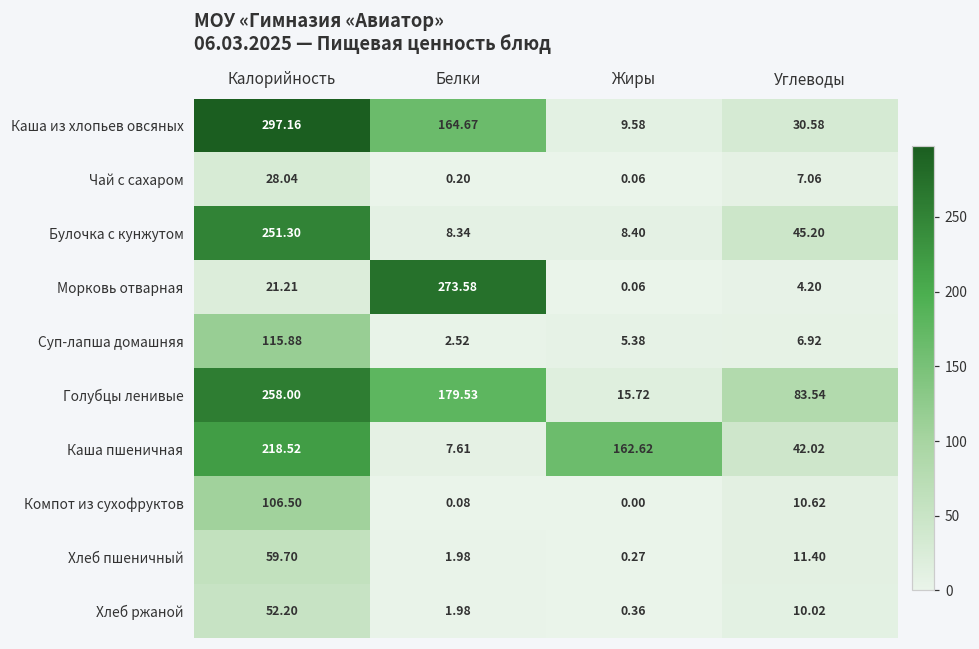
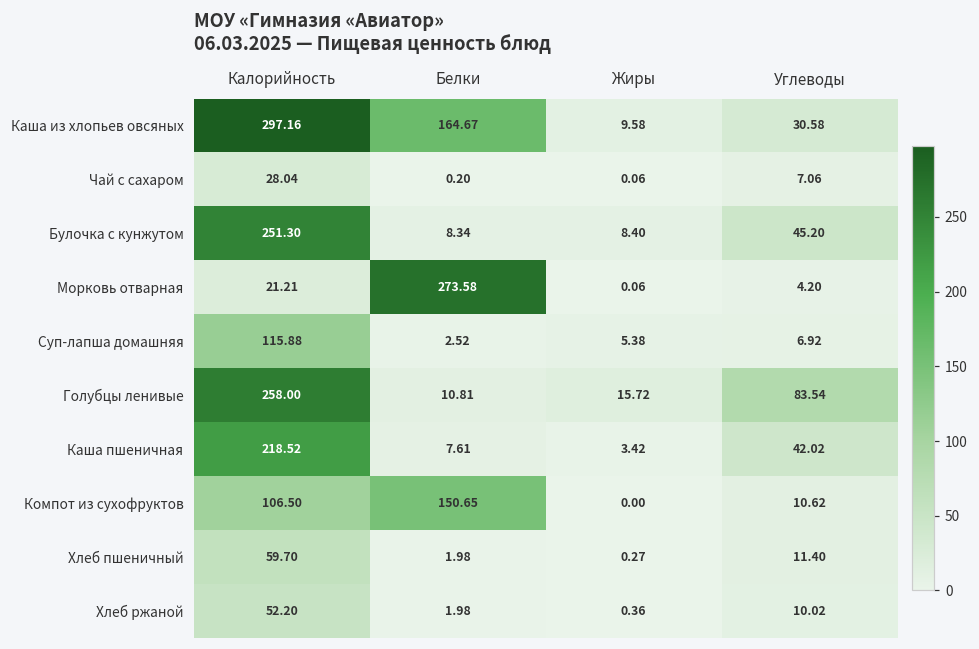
Голубцы ленивые, Белки: 179.53 -> 10.81
Каша пшеничная, Жиры: 162.62 -> 3.42
Компот из сухофруктов, Белки: 0.08 -> 150.65
